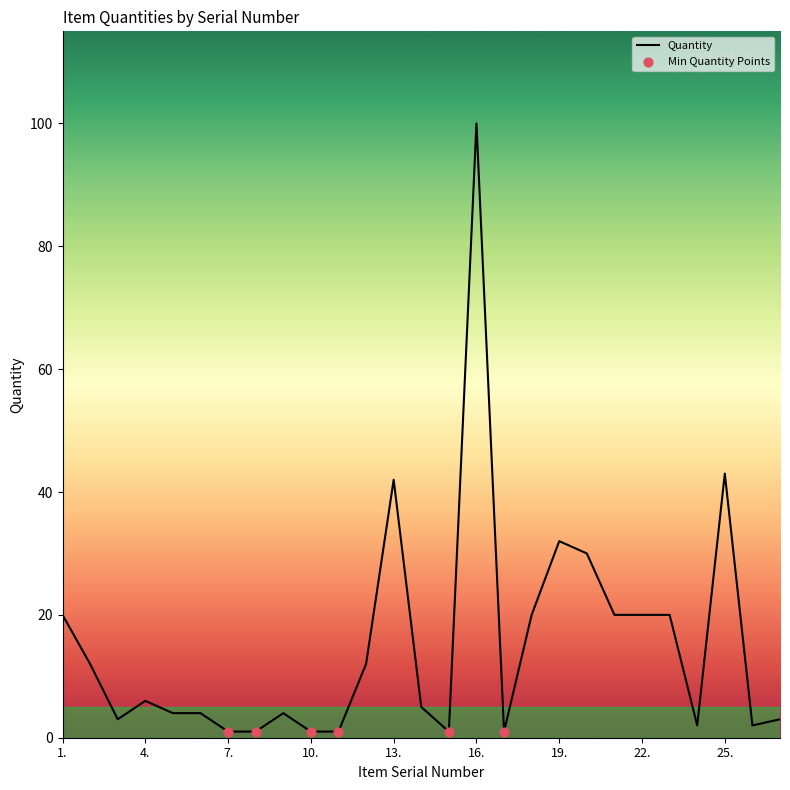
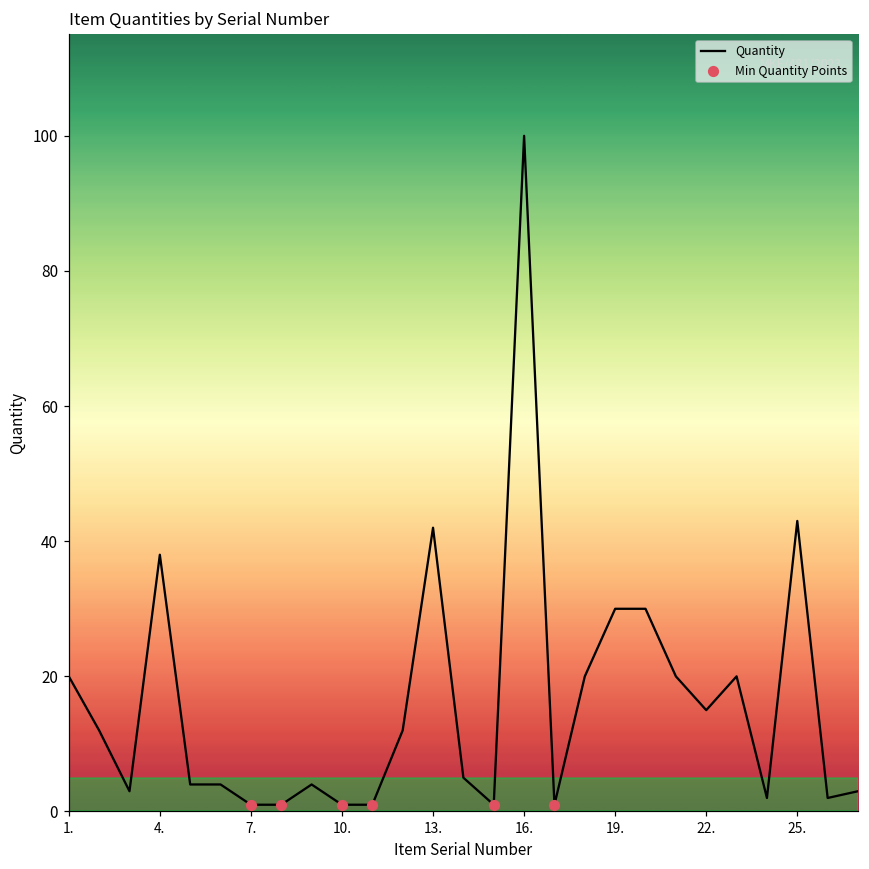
Quantity, 4.: 6 -> 38
Quantity, 19.: 32 -> 30
Quantity, 22.: 20 -> 15
